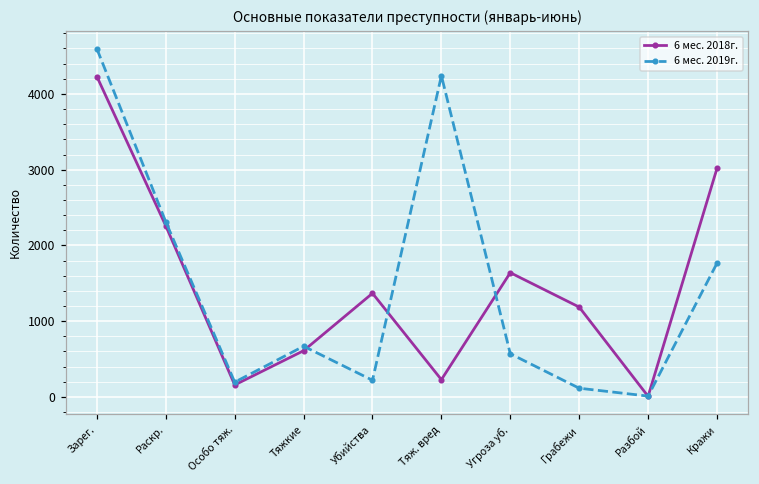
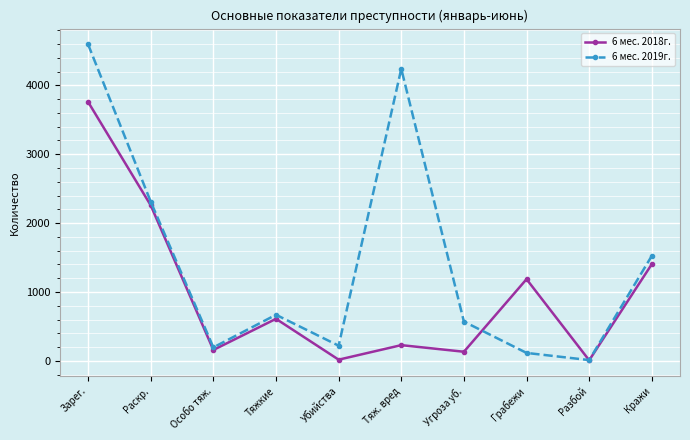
6 мес. 2018г., Зарег.: 4200 -> 3800
6 мес. 2018г., Убийства: 1400 -> 0
6 мес. 2018г., Угроза уб.: 1600 -> 100
6 мес. 2018г., Кражи: 3000 -> 1400
6 мес. 2019г., Кражи: 1800 -> 1500
